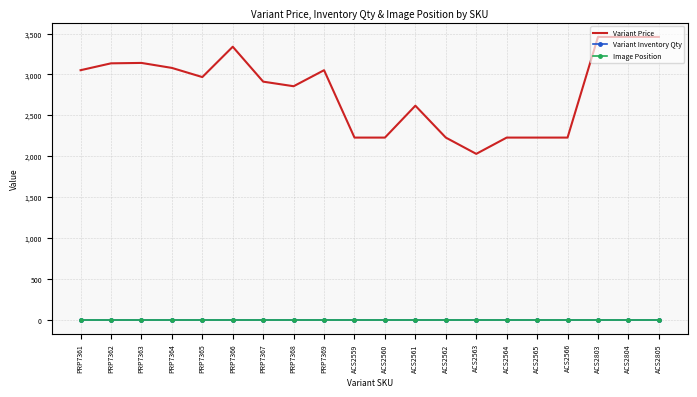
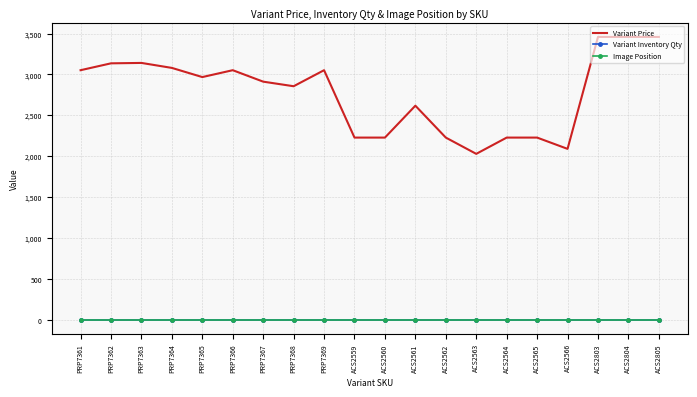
Variant Price, PRP7366: 3,300 -> 3,100
Variant Price, ACS2566: 2,200 -> 2,100
